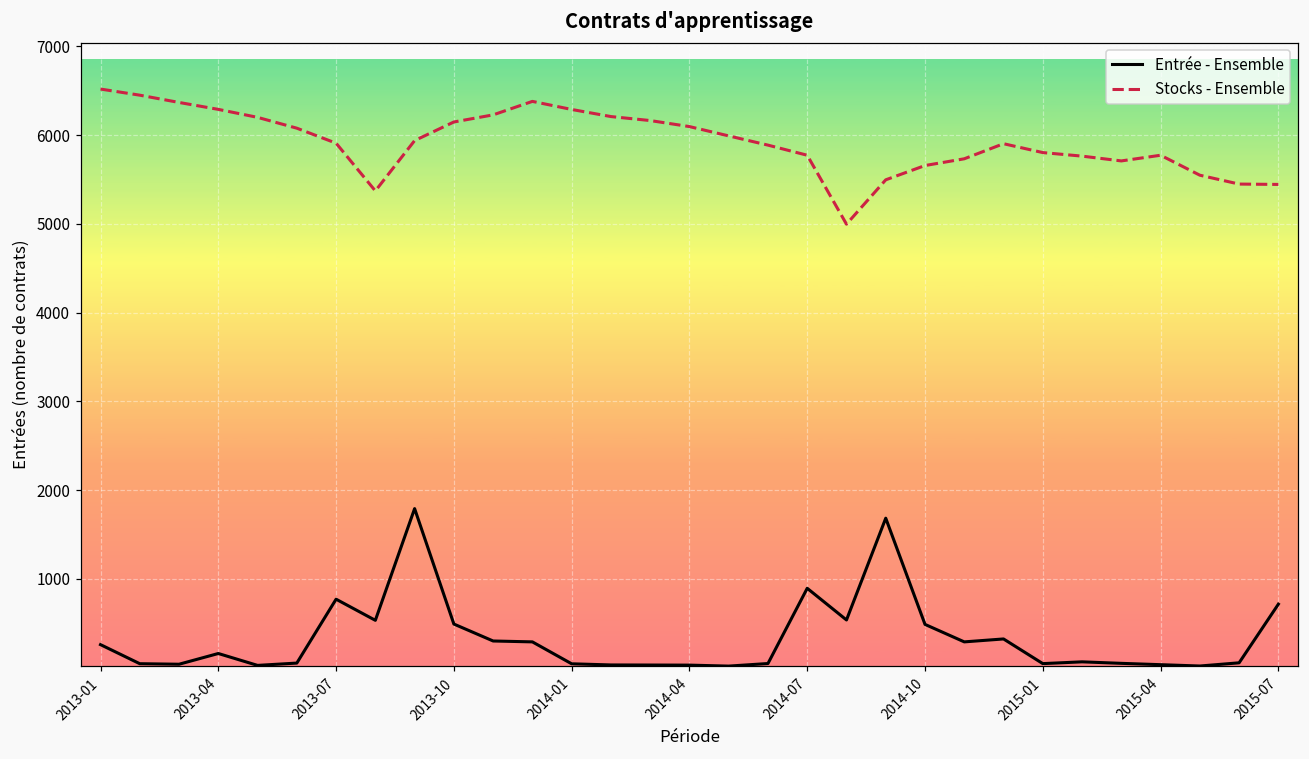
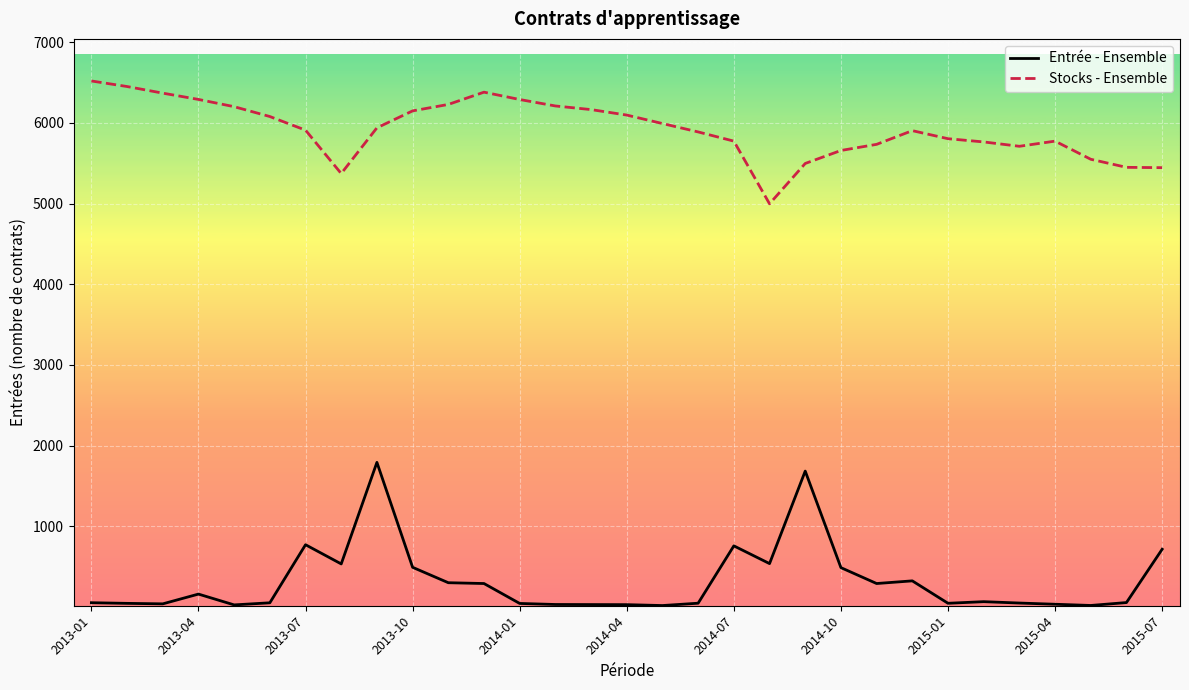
Entrée - Ensemble, 2013-01: 300 -> 100
Entrée - Ensemble, 2014-07: 900 -> 800
